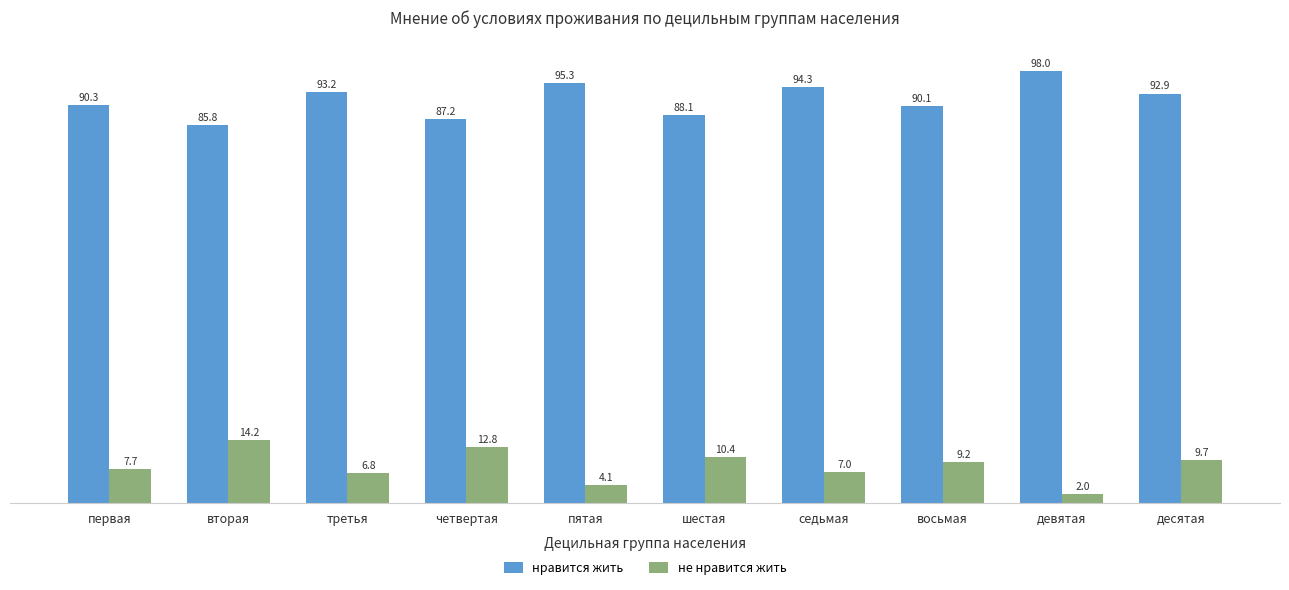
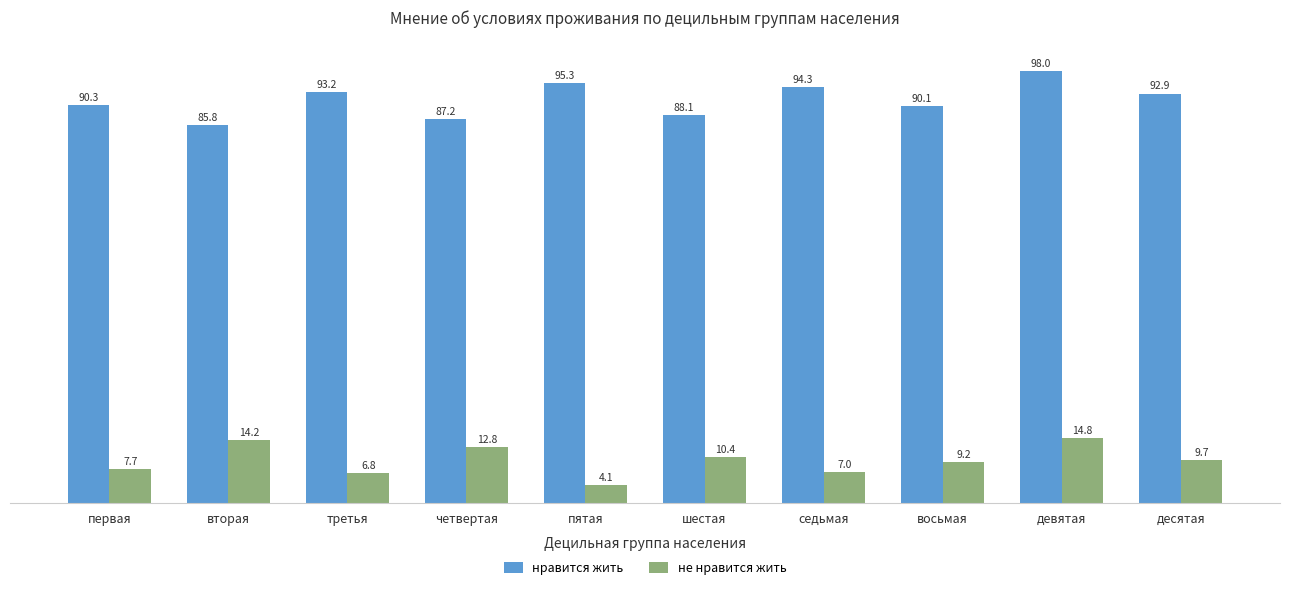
не нравится жить, девятая: 2.0 -> 14.8
